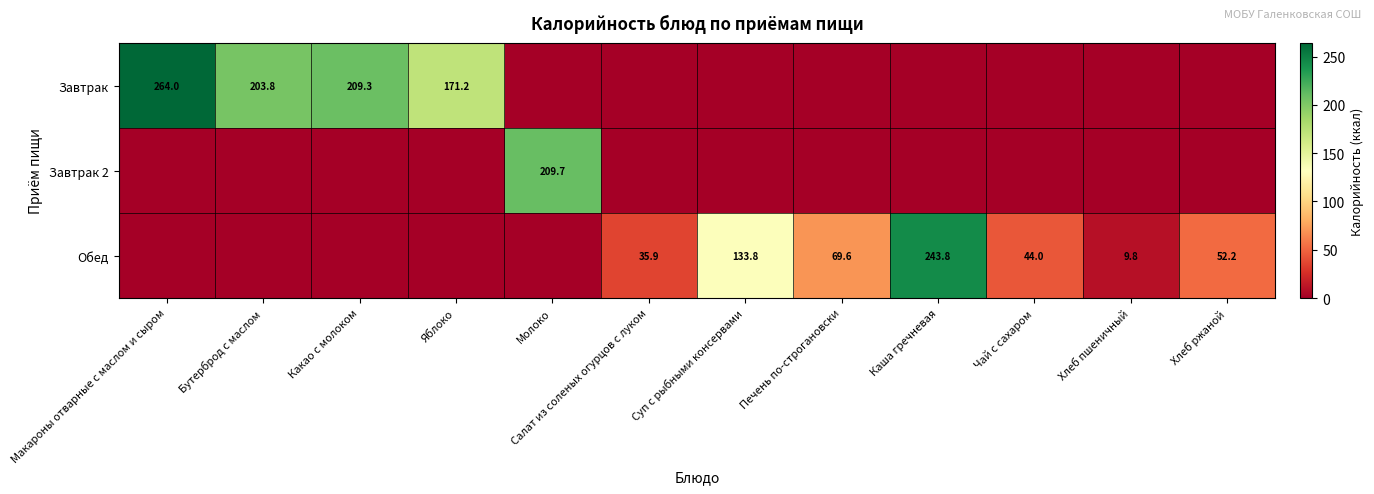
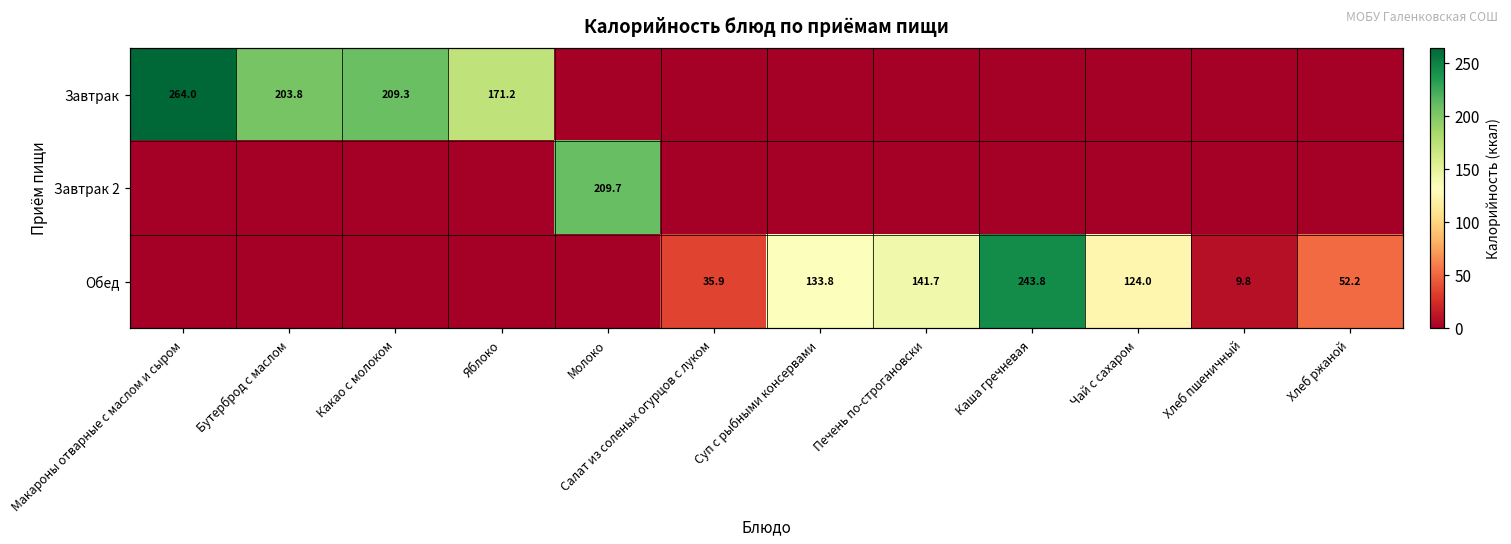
Обед, Печень по-строгановски: 69.6 -> 141.7
Обед, Чай с сахаром: 44.0 -> 124.0
